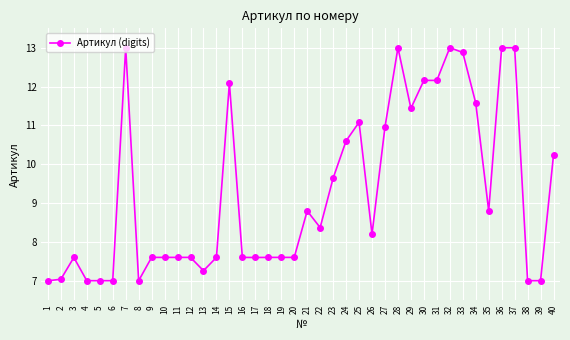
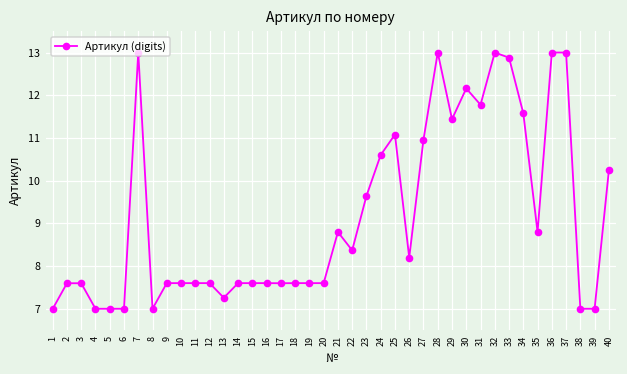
2: 7.0 -> 7.6
15: 12.1 -> 7.6
31: 12.2 -> 11.8
